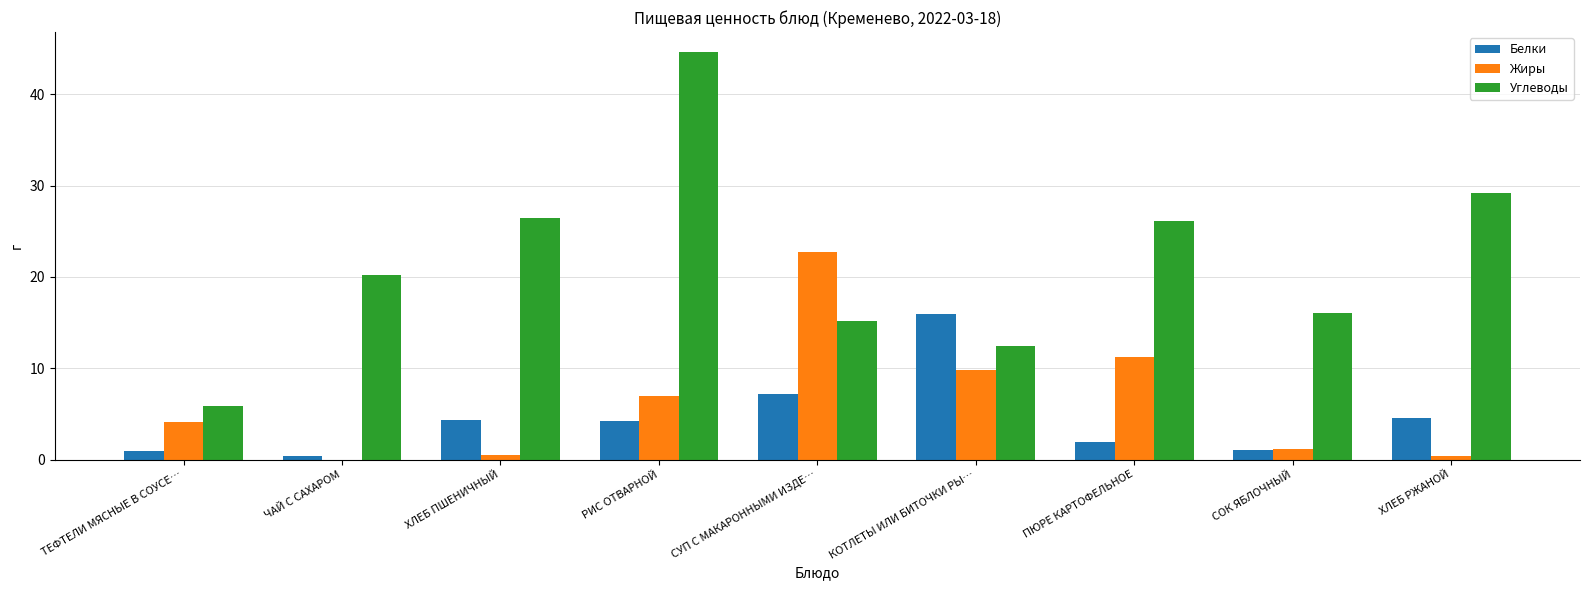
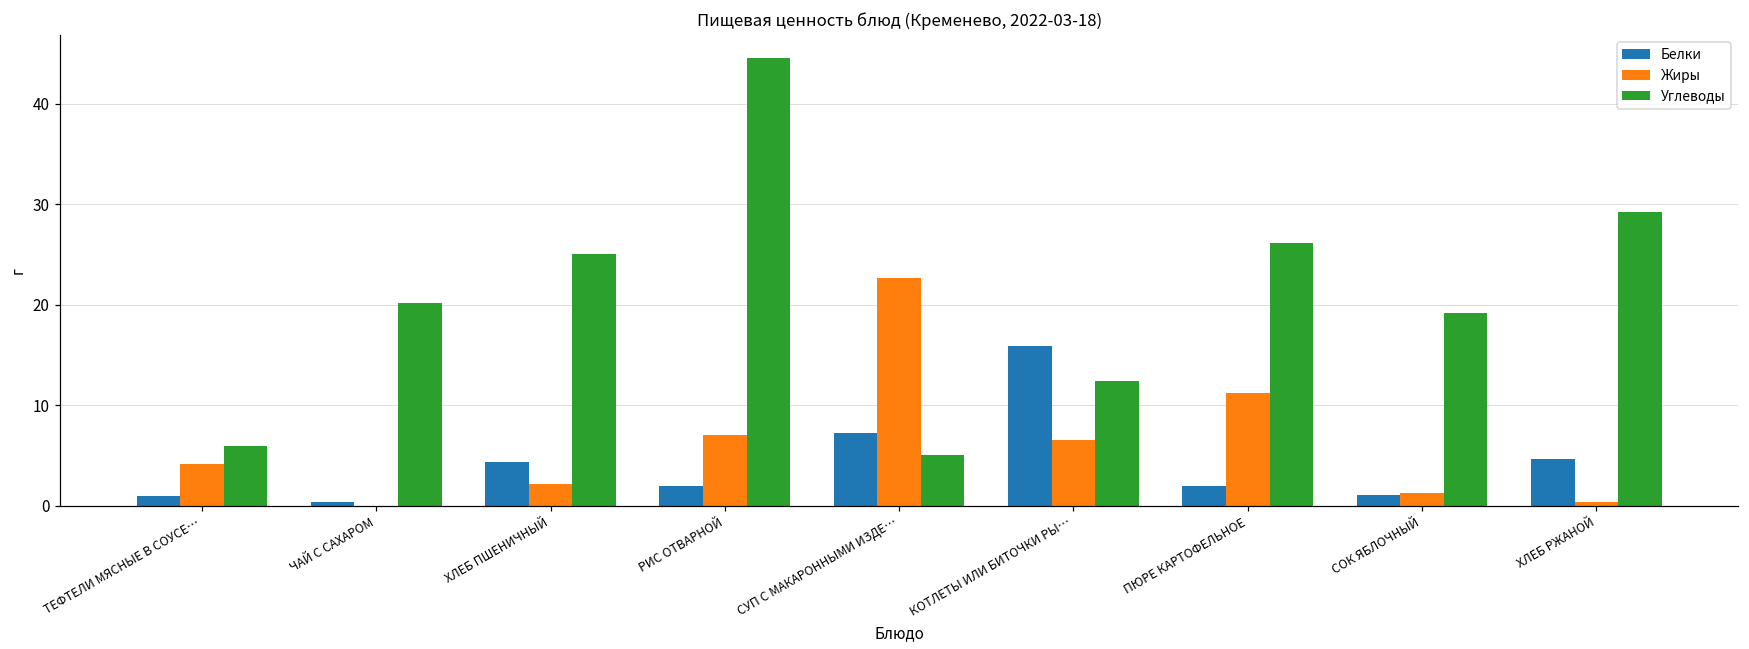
Жиры, ХЛЕБ ПШЕНИЧНЫЙ: 1 -> 2
Углеводы, ХЛЕБ ПШЕНИЧНЫЙ: 27 -> 25
Белки, РИС ОТВАРНОЙ: 4 -> 2
Углеводы, СУП С МАКАРОННЫМИ ИЗДЕ…: 15 -> 5
Жиры, КОТЛЕТЫ ИЛИ БИТОЧКИ РЫ…: 10 -> 7
Углеводы, СОК ЯБЛОЧНЫЙ: 16 -> 19
